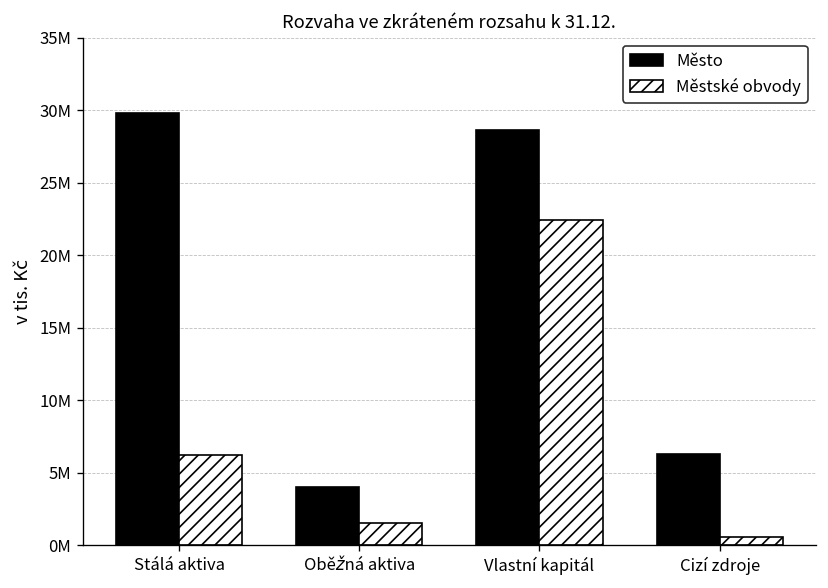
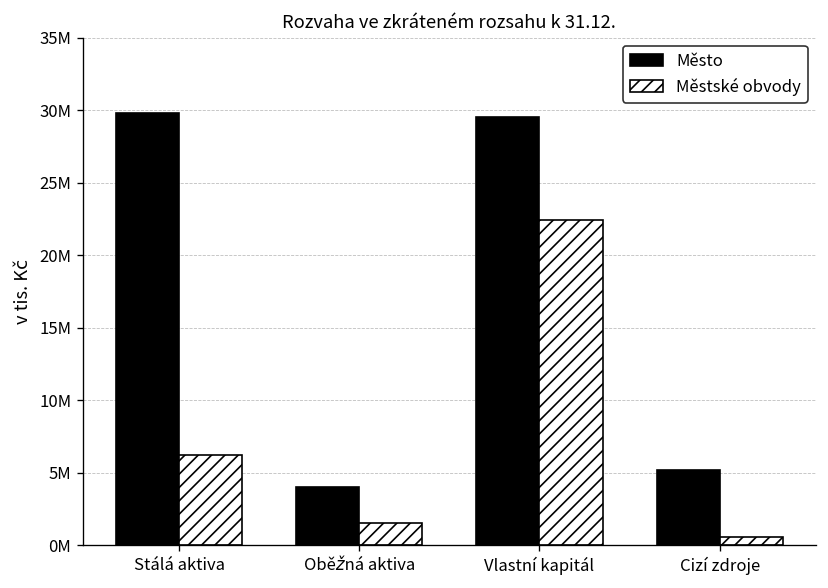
Město, Vlastní kapitál: 28600000 -> 29500000
Město, Cizí zdroje: 6300000 -> 5200000
